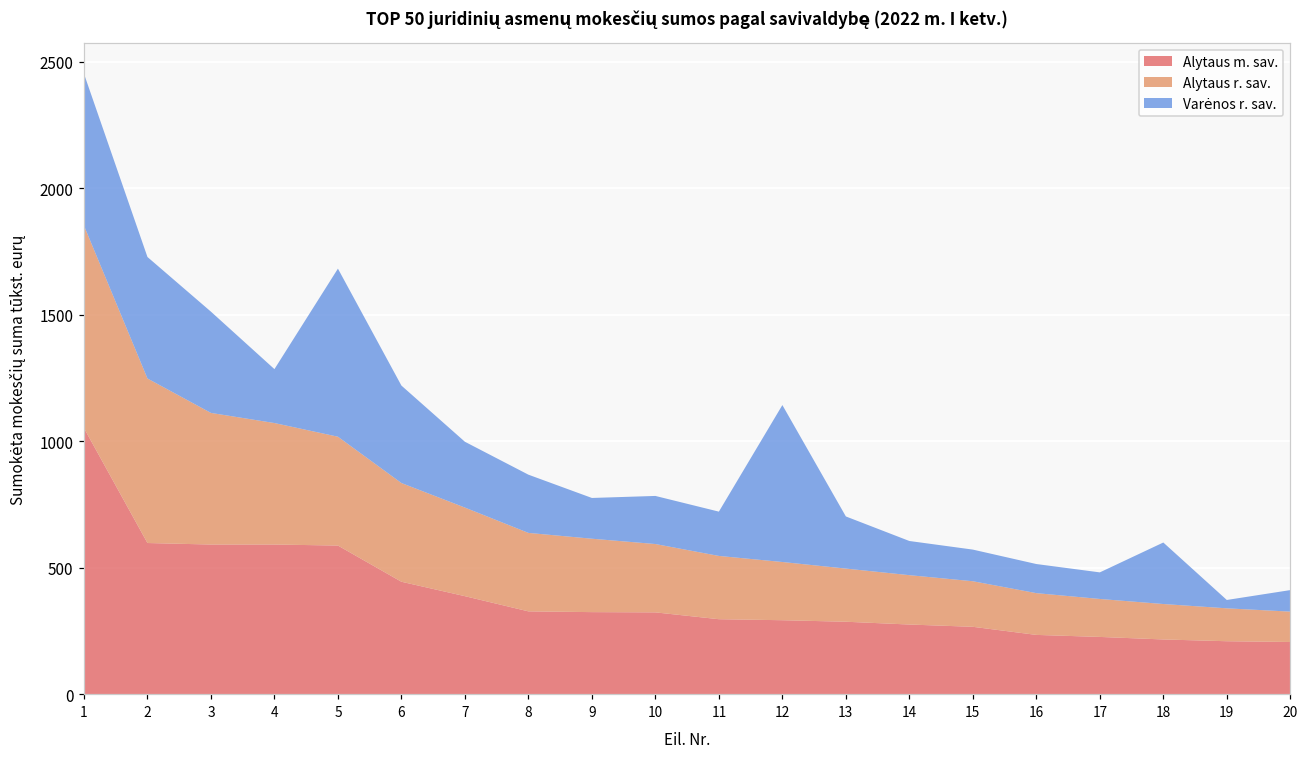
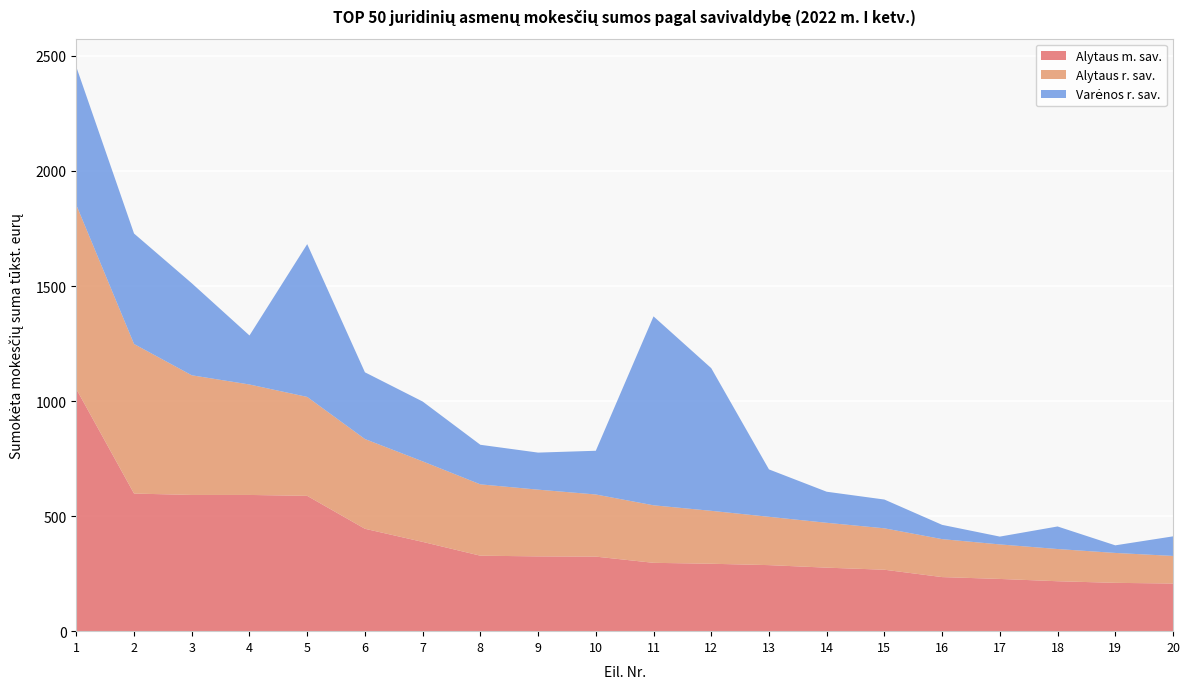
Varėnos r. sav., 6: 390 -> 290
Varėnos r. sav., 8: 230 -> 170
Varėnos r. sav., 11: 180 -> 820
Varėnos r. sav., 16: 120 -> 60
Varėnos r. sav., 17: 110 -> 30
Varėnos r. sav., 18: 240 -> 100
